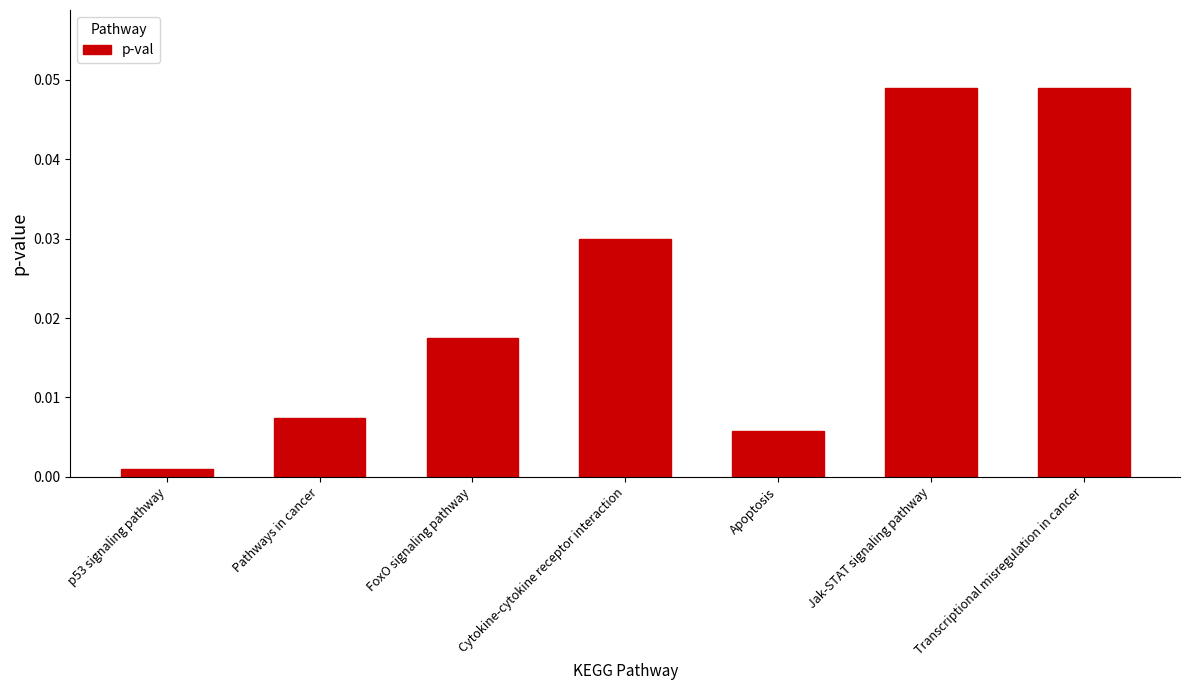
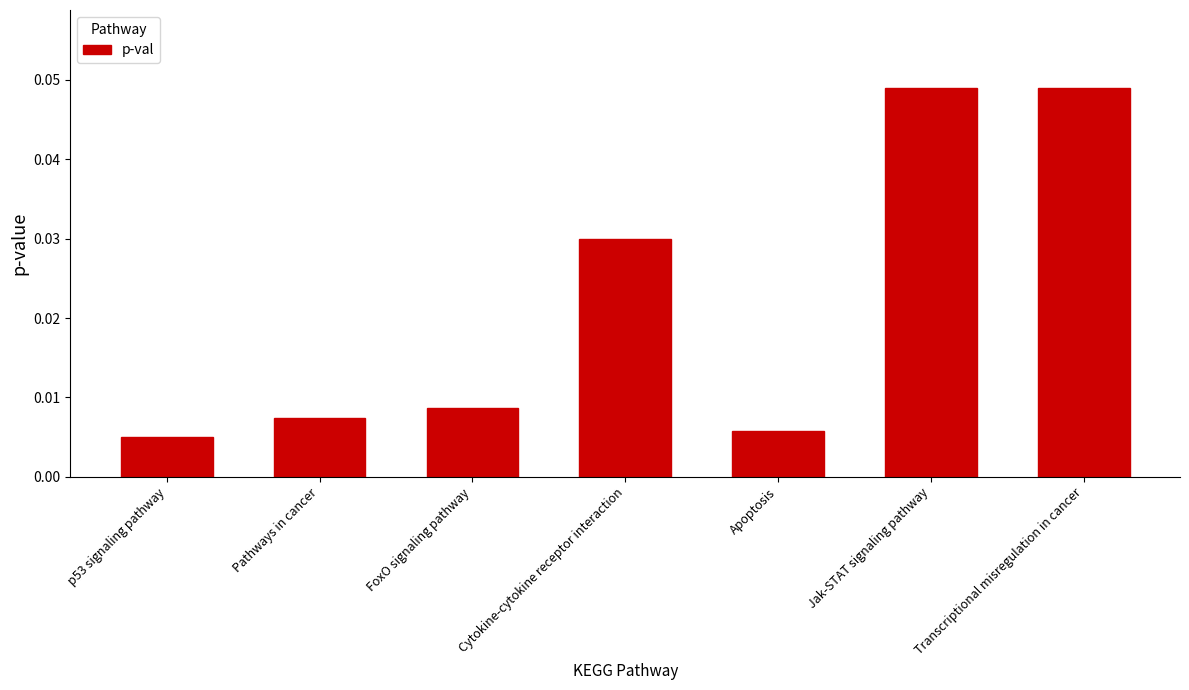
p53 signaling pathway: 0.001 -> 0.005
FoxO signaling pathway: 0.018 -> 0.009
